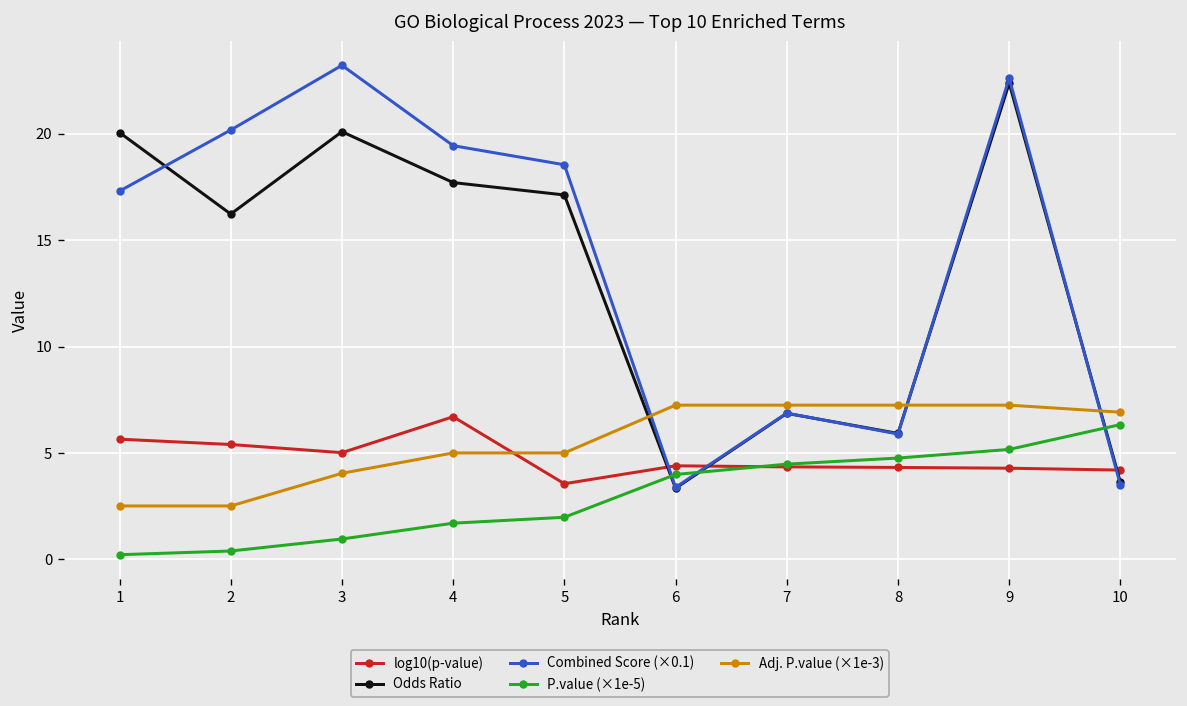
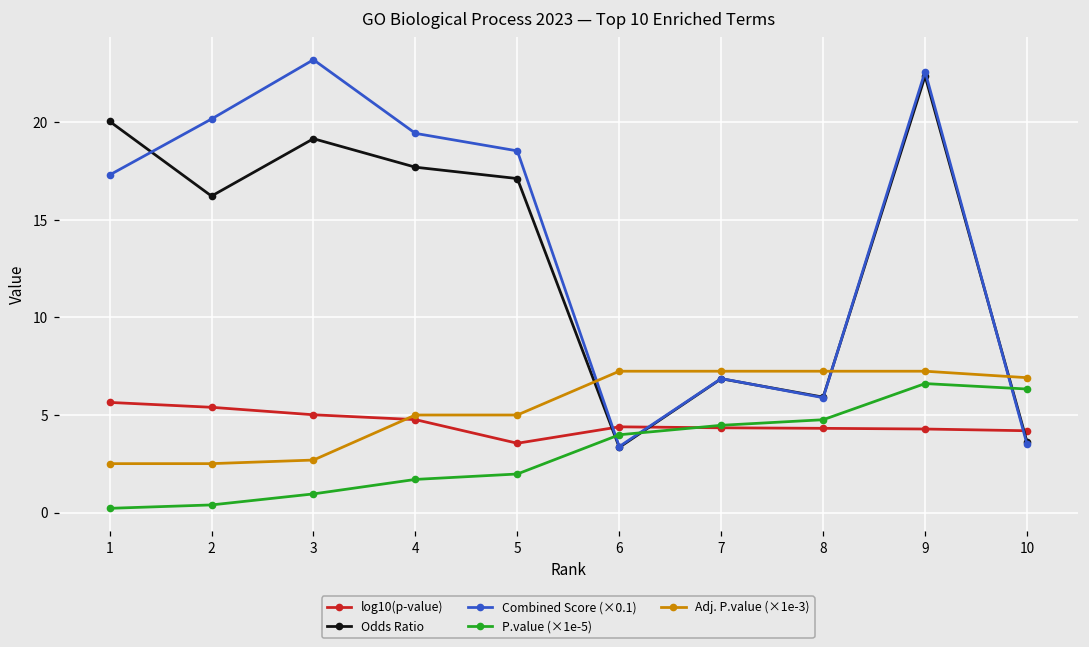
Odds Ratio, 3: 20.1 -> 19.2
Adj. P.value (×1e-3), 3: 4.0 -> 2.7
log10(p-value), 4: 6.7 -> 4.8
P.value (×1e-5), 9: 5.2 -> 6.6
